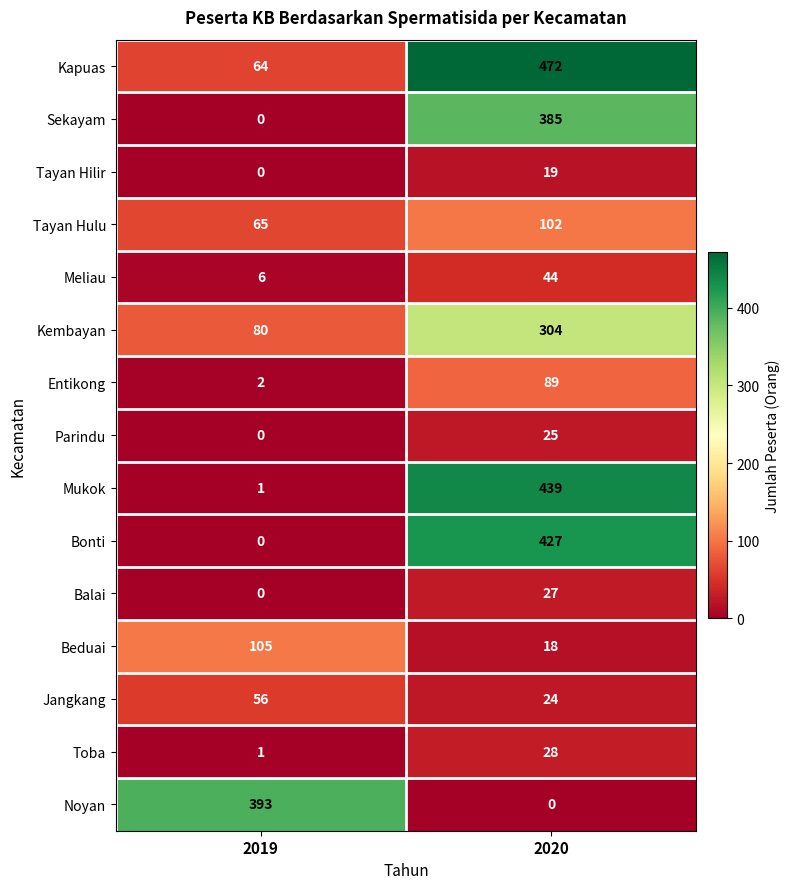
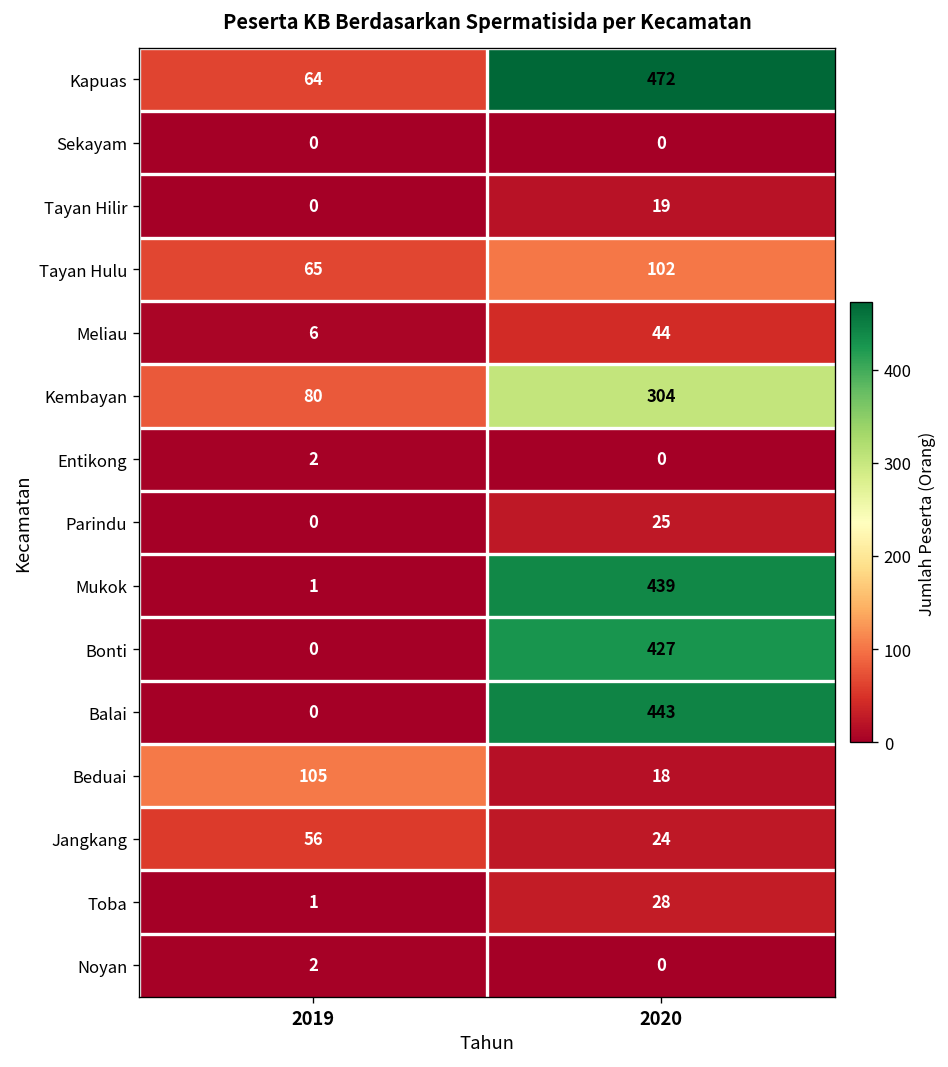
Sekayam, 2020: 385 -> 0
Entikong, 2020: 89 -> 0
Balai, 2020: 27 -> 443
Noyan, 2019: 393 -> 2
